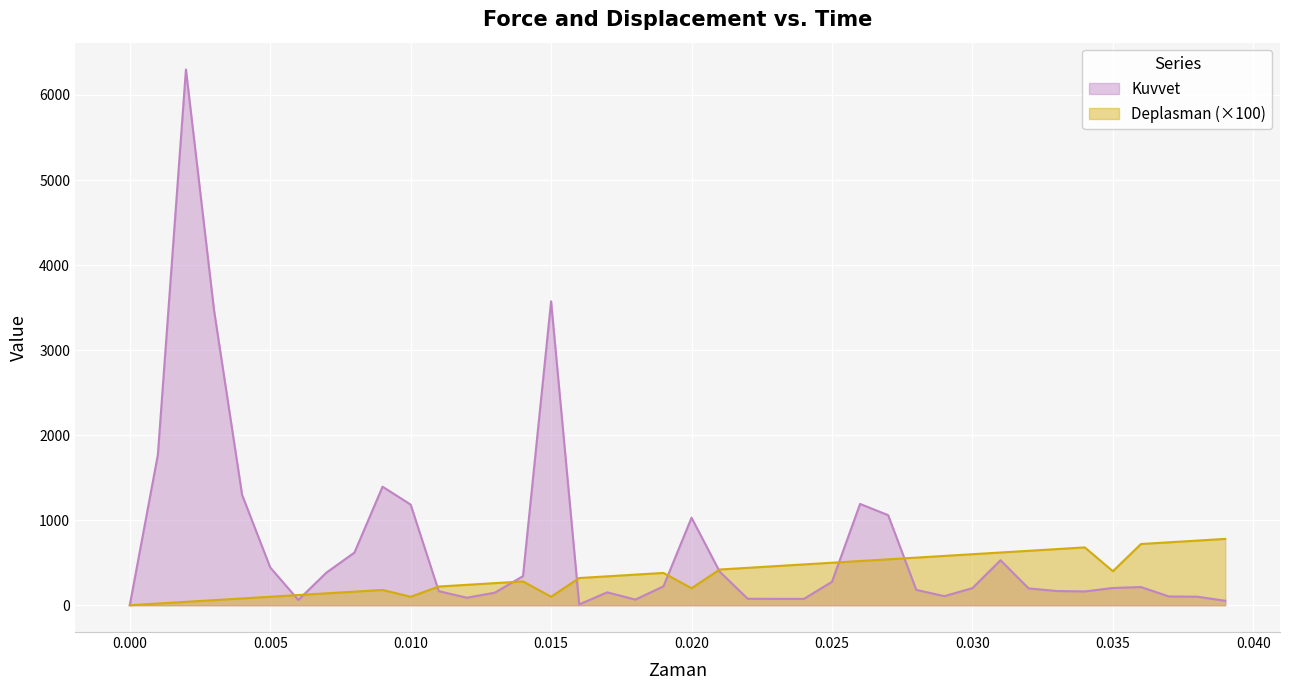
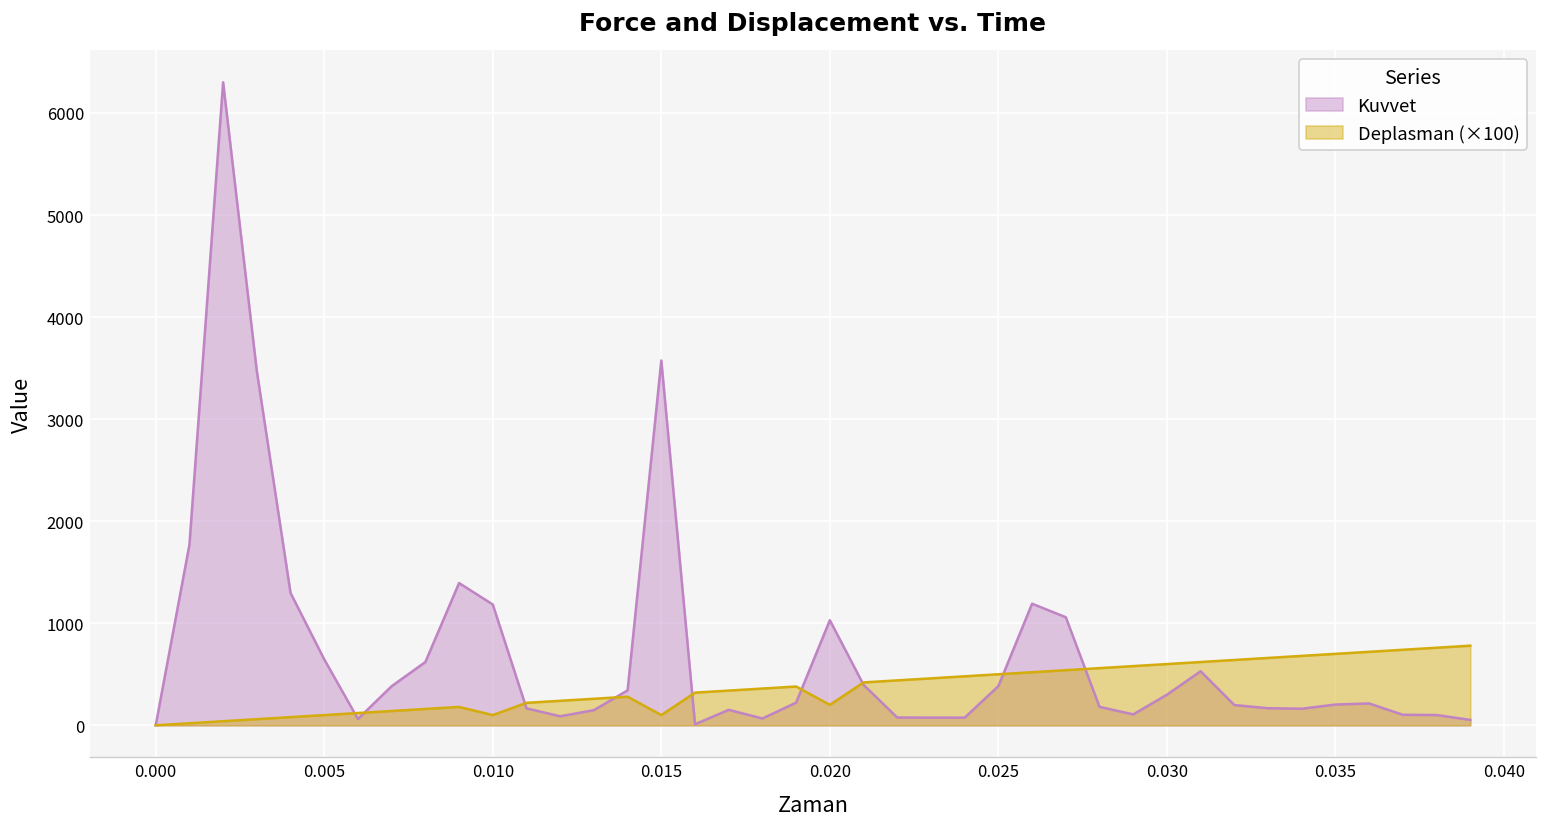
Kuvvet, 0.005: 400 -> 600
Kuvvet, 0.025: 300 -> 400
Kuvvet, 0.030: 200 -> 300
Deplasman (×100), 0.035: 400 -> 700
